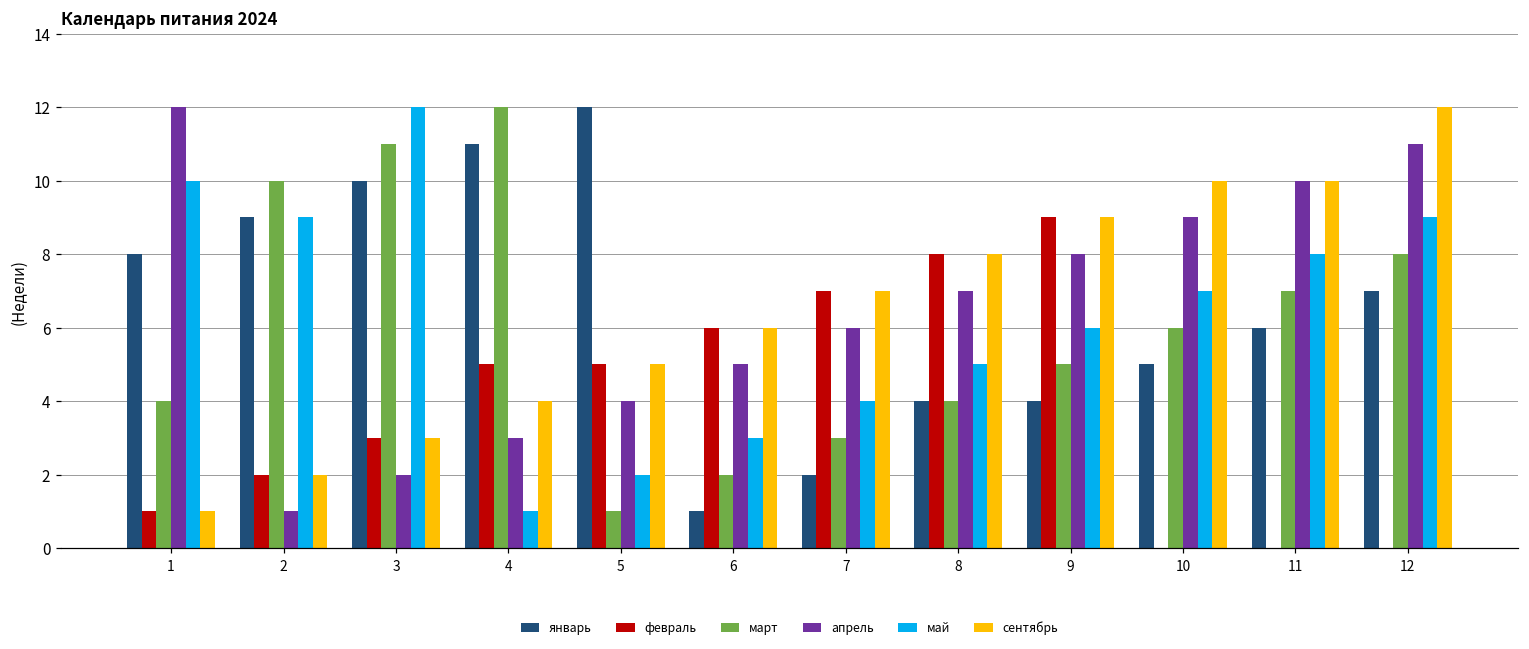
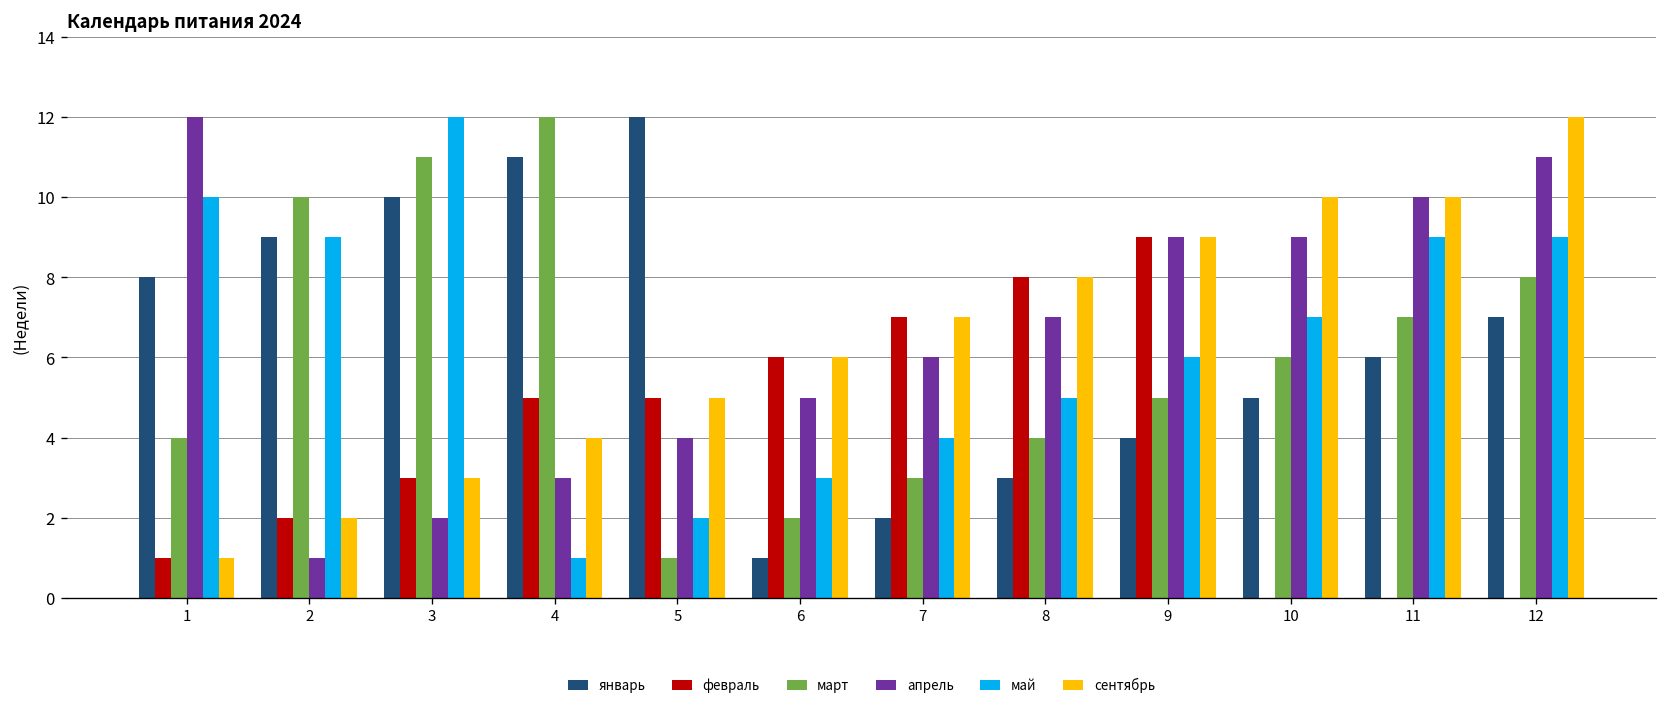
январь, 8: 4 -> 3
апрель, 9: 8 -> 9
май, 11: 8 -> 9
